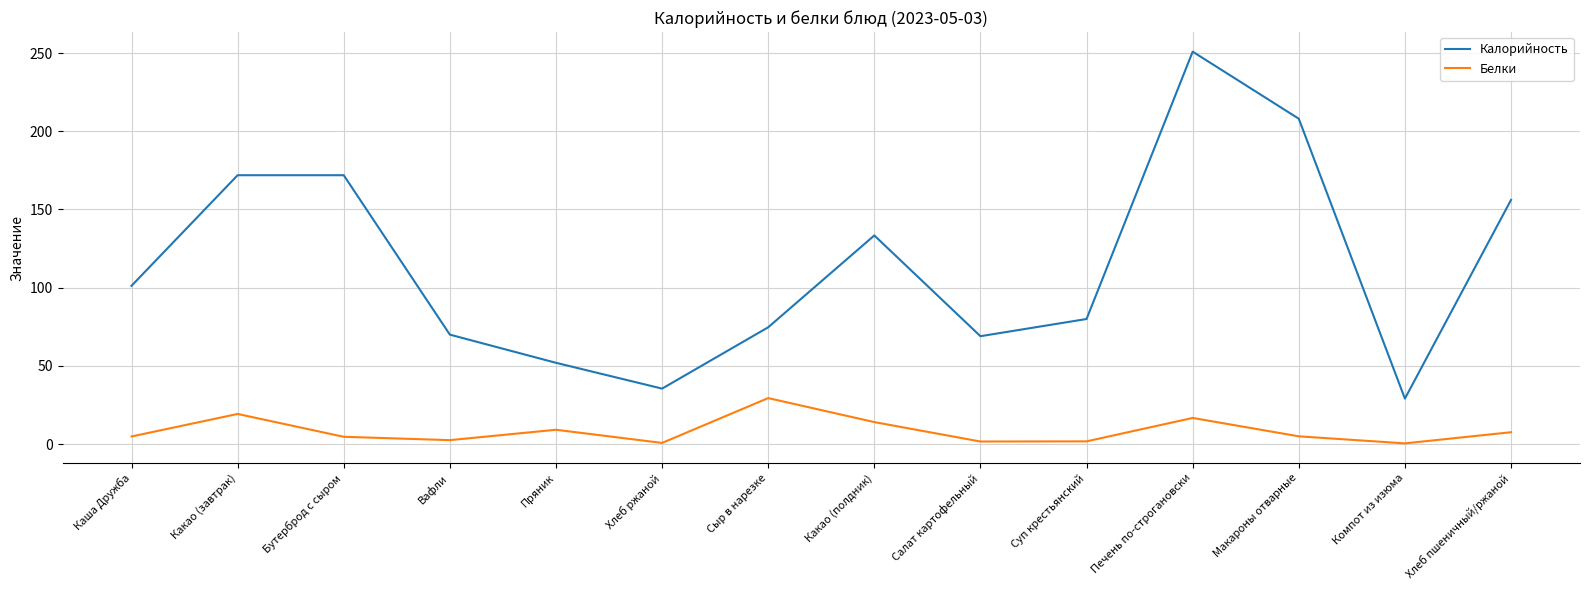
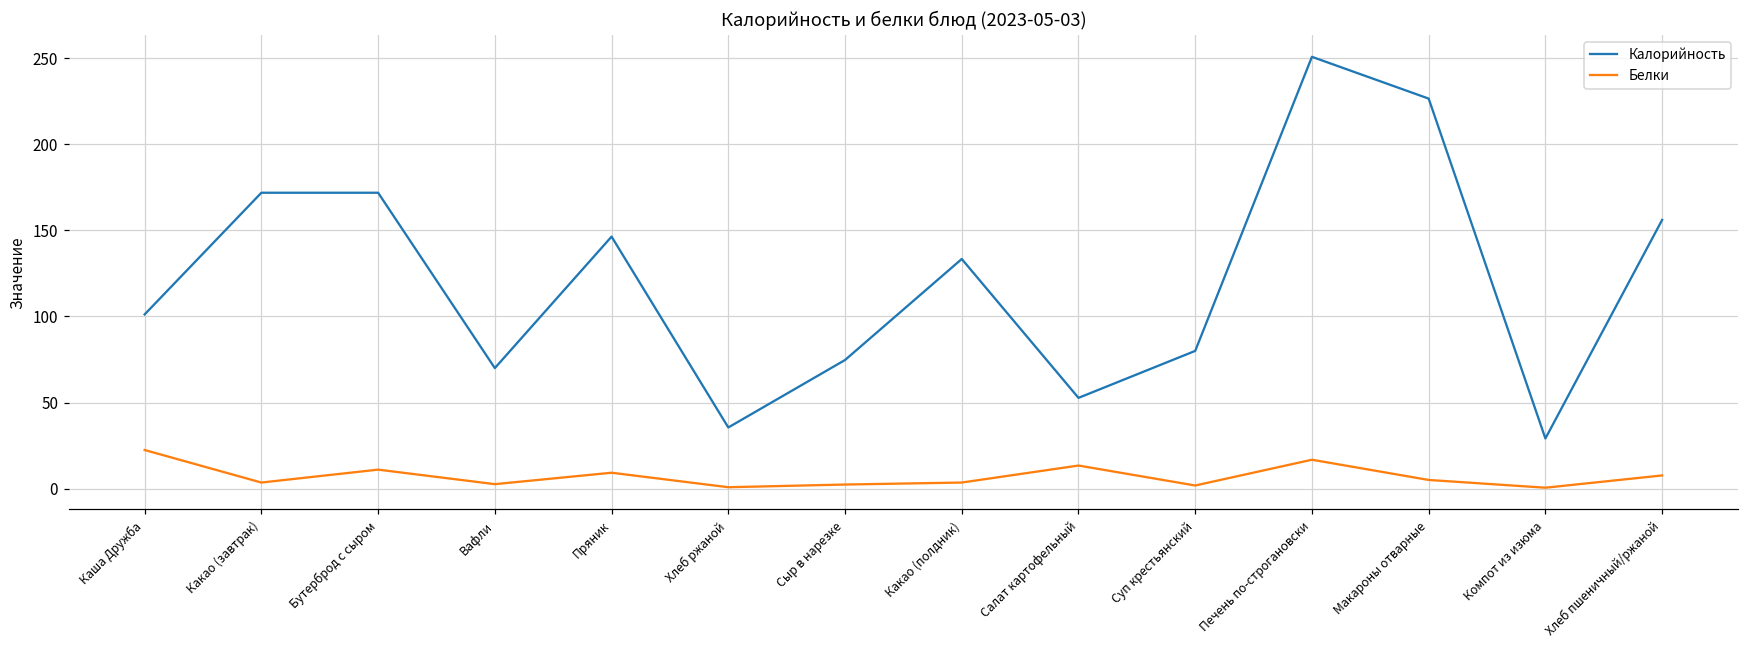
Белки, Каша Дружба: 5 -> 22
Белки, Какао (завтрак): 19 -> 4
Белки, Бутерброд с сыром: 5 -> 11
Калорийность, Пряник: 52 -> 146
Белки, Сыр в нарезке: 29 -> 2
Белки, Какао (полдник): 14 -> 4
Калорийность, Салат картофельный: 69 -> 53
Белки, Салат картофельный: 2 -> 13
Калорийность, Макароны отварные: 208 -> 227
